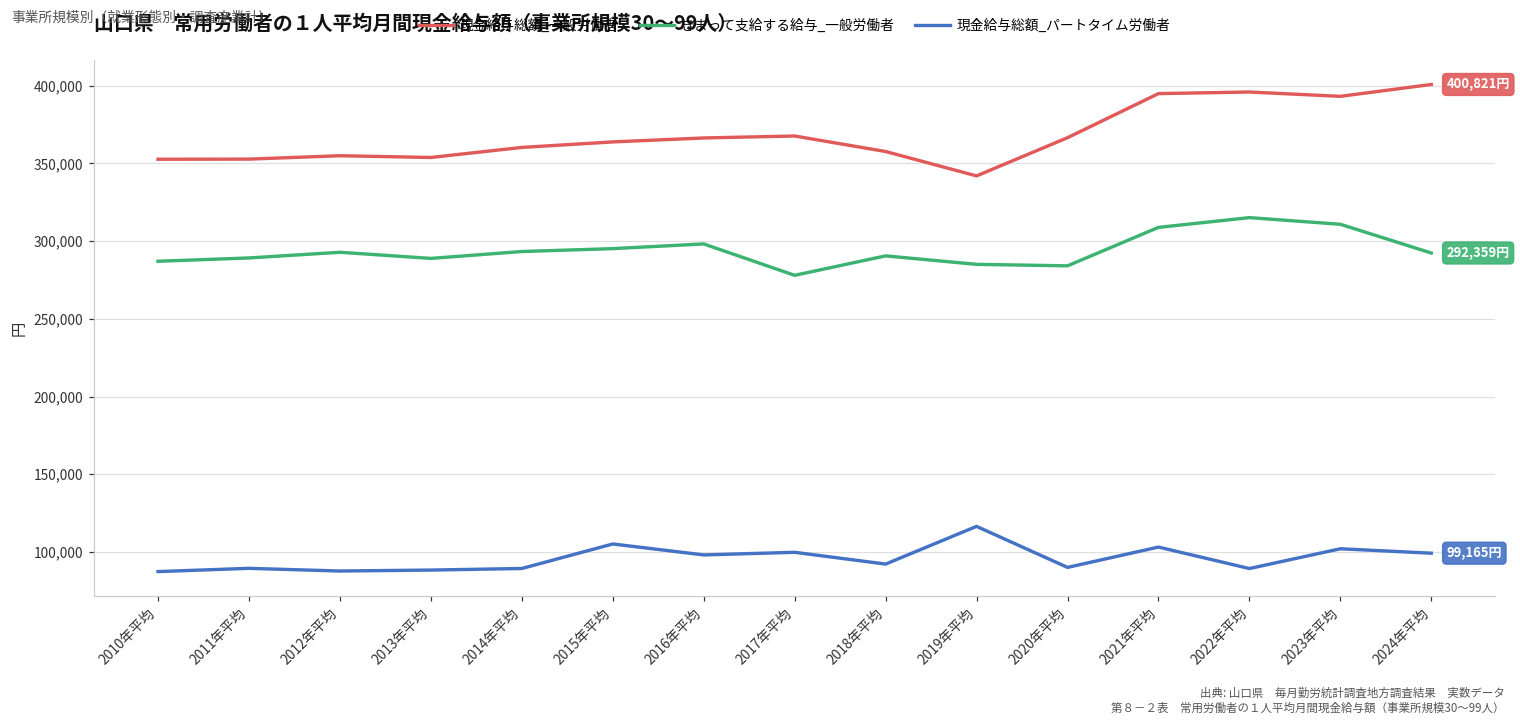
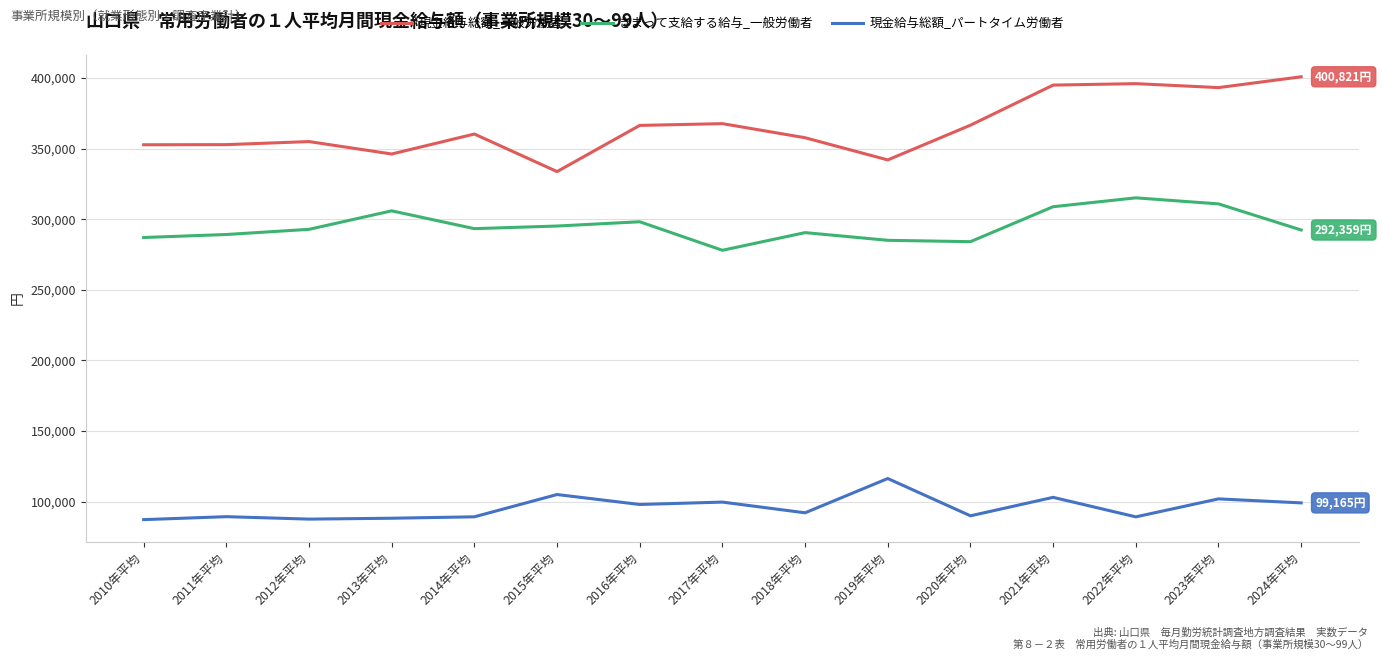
現金給与総額_一般労働者, 2013年平均: 354,000 -> 346,000
きまって支給する給与_一般労働者, 2013年平均: 289,000 -> 306,000
現金給与総額_一般労働者, 2015年平均: 364,000 -> 334,000
